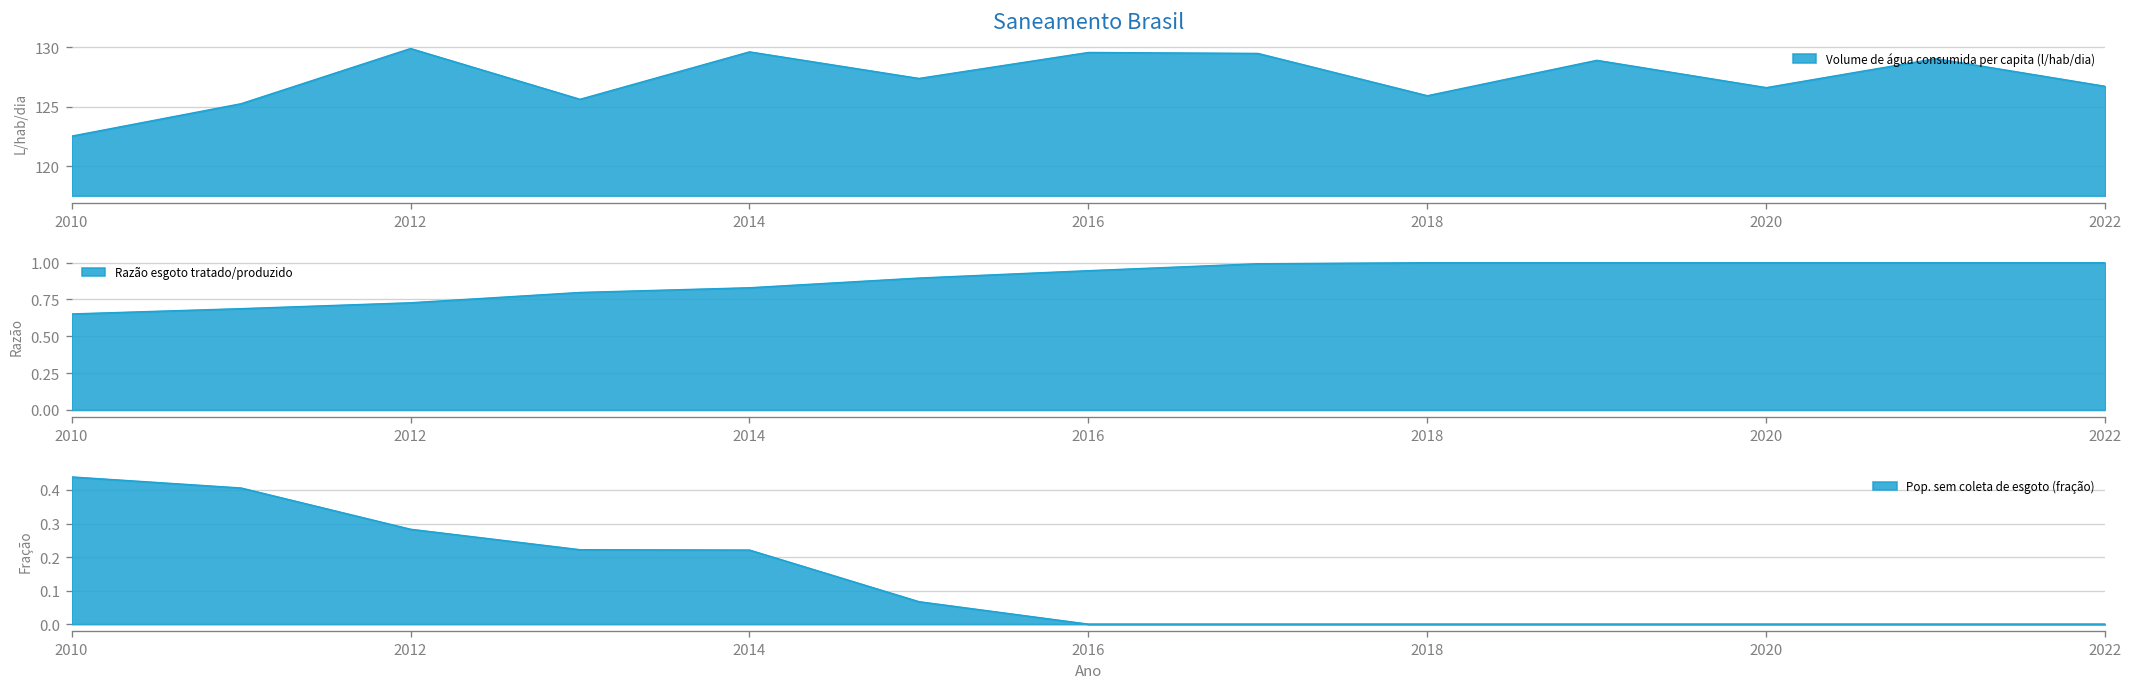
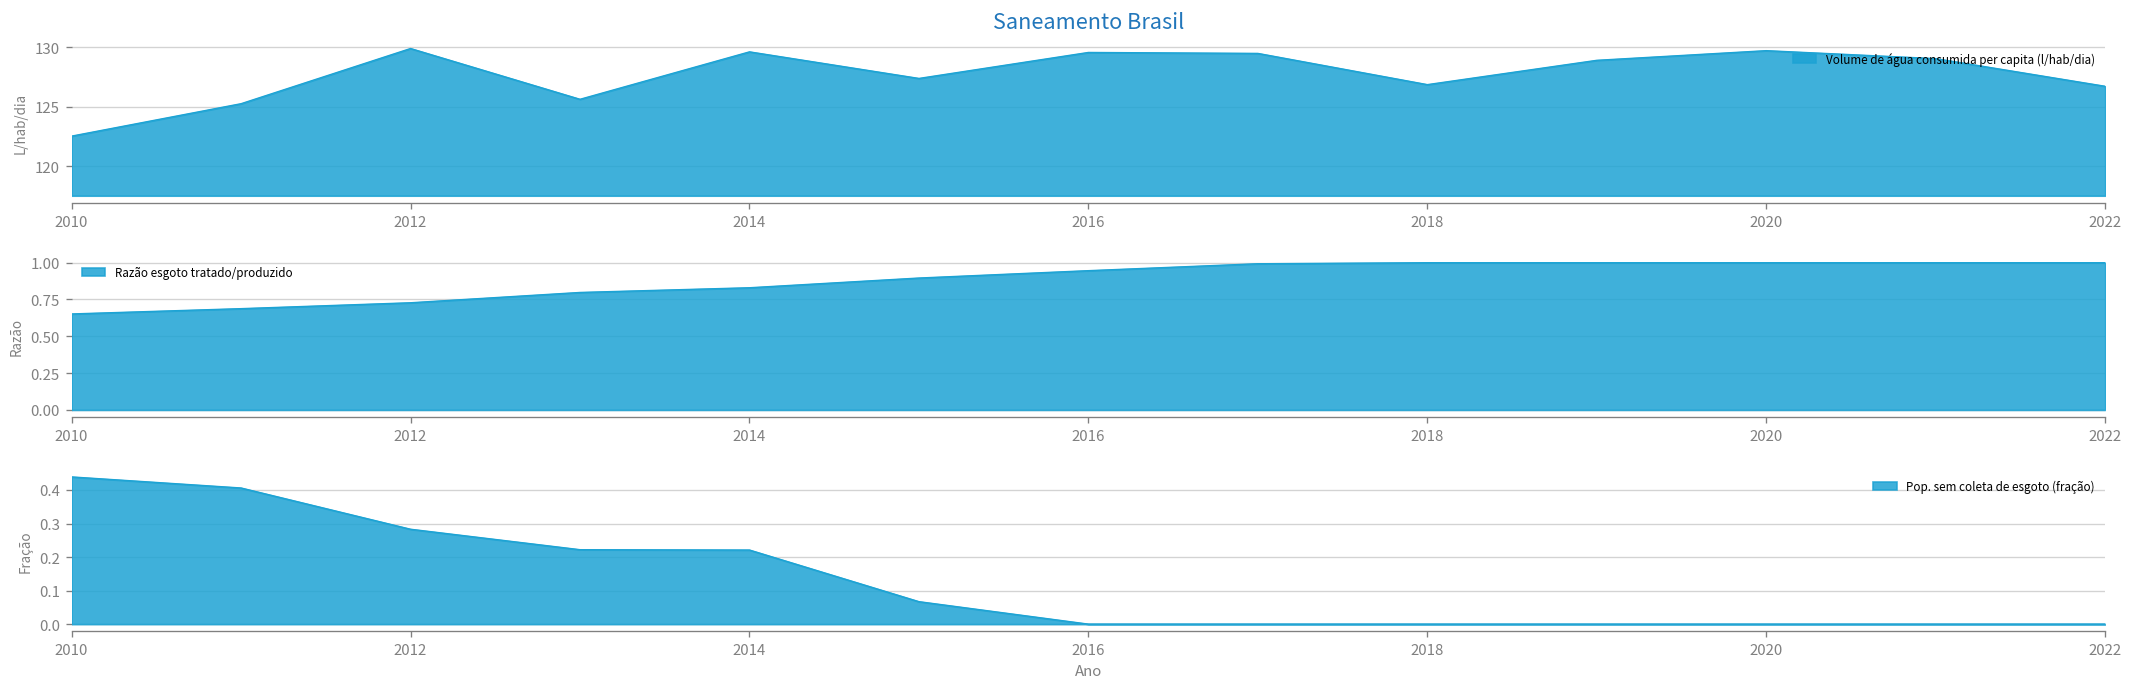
Saneamento Brasil, 2018: 126 -> 127
Saneamento Brasil, 2020: 127 -> 130
